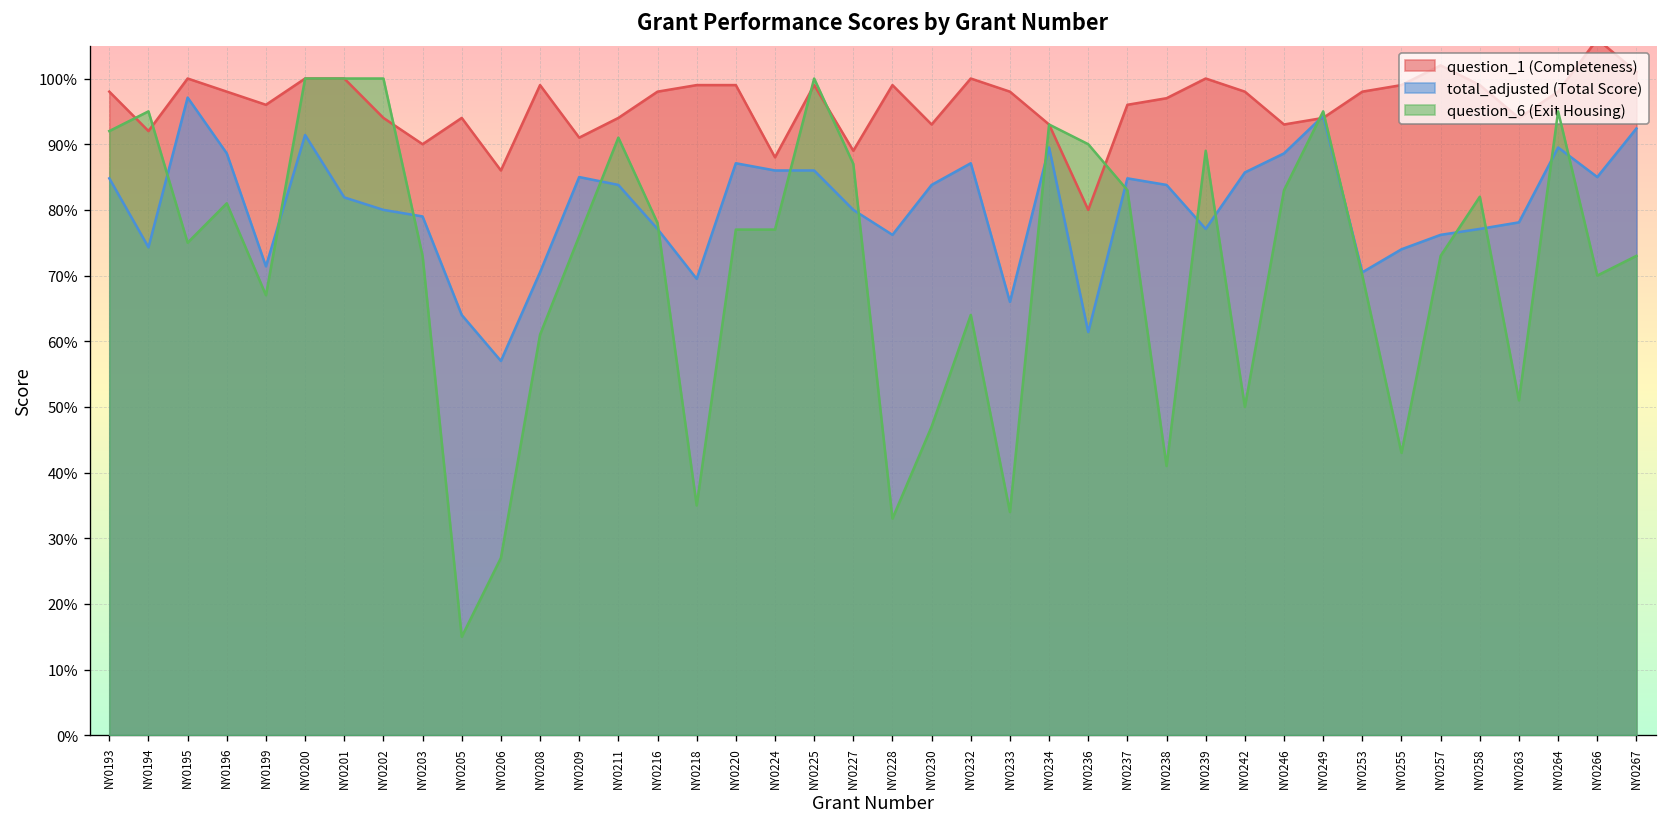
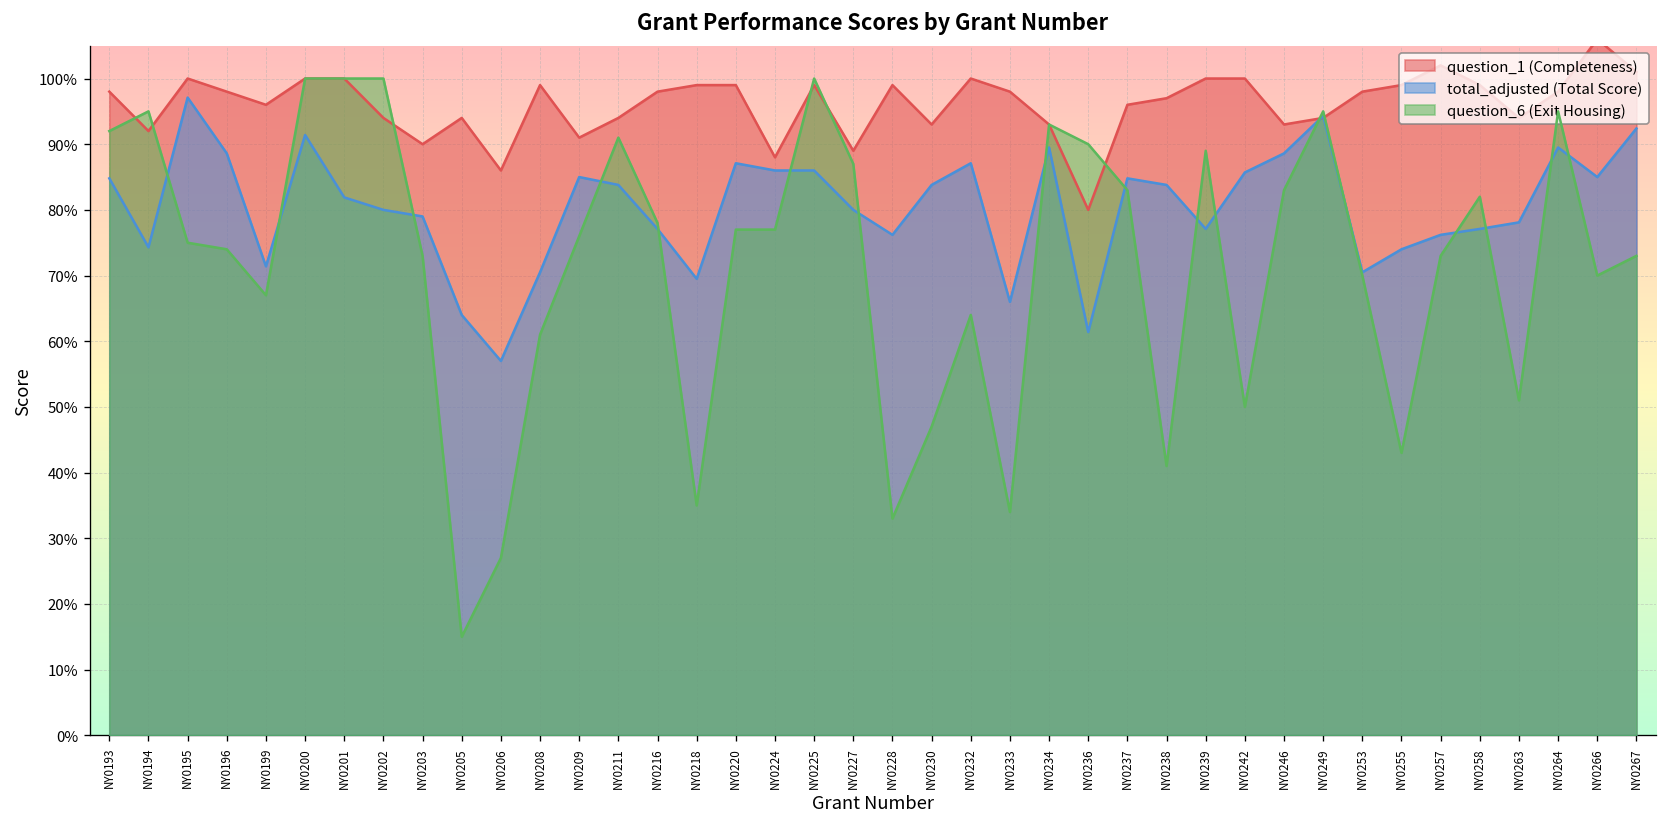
question_6 (Exit Housing), NY0196: 81% -> 74%
question_1 (Completeness), NY0242: 98% -> 100%
